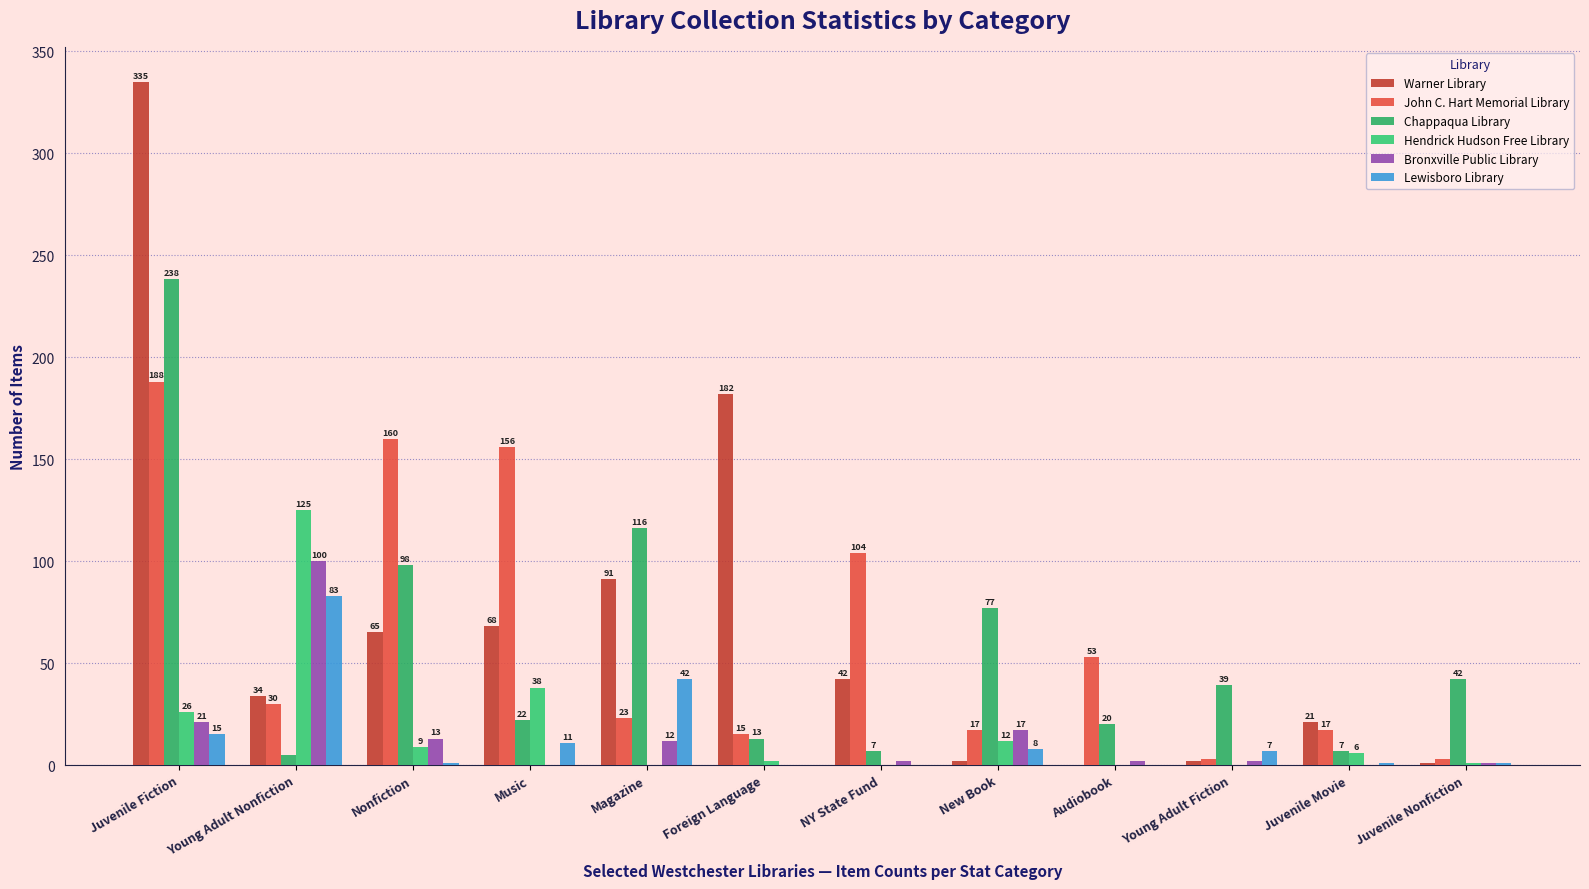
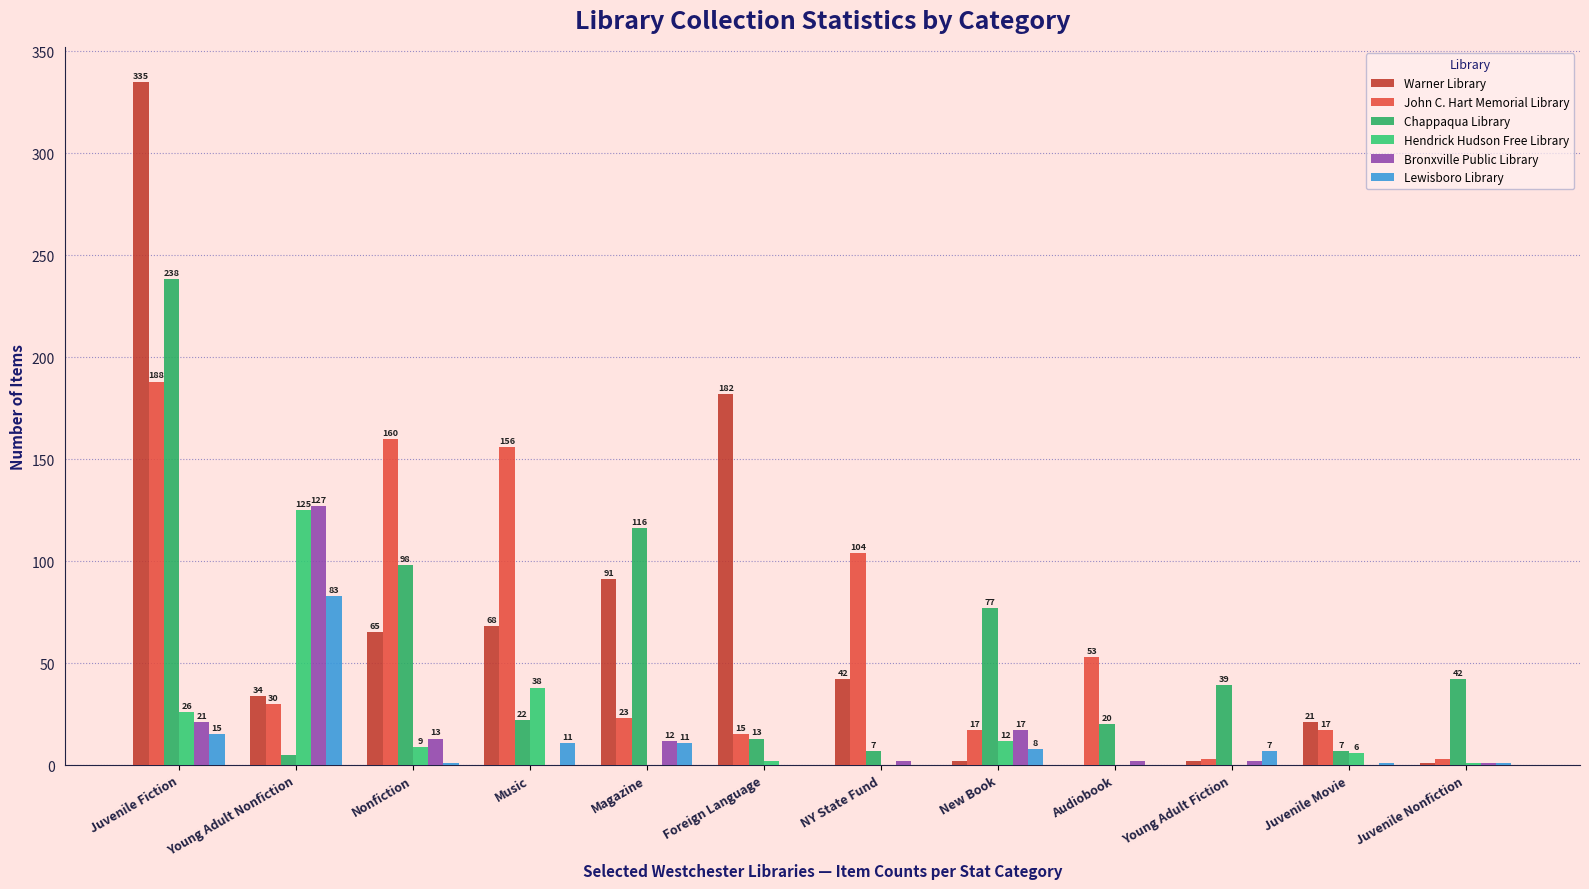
Bronxville Public Library, Young Adult Nonfiction: 100 -> 127
Lewisboro Library, Magazine: 42 -> 11
